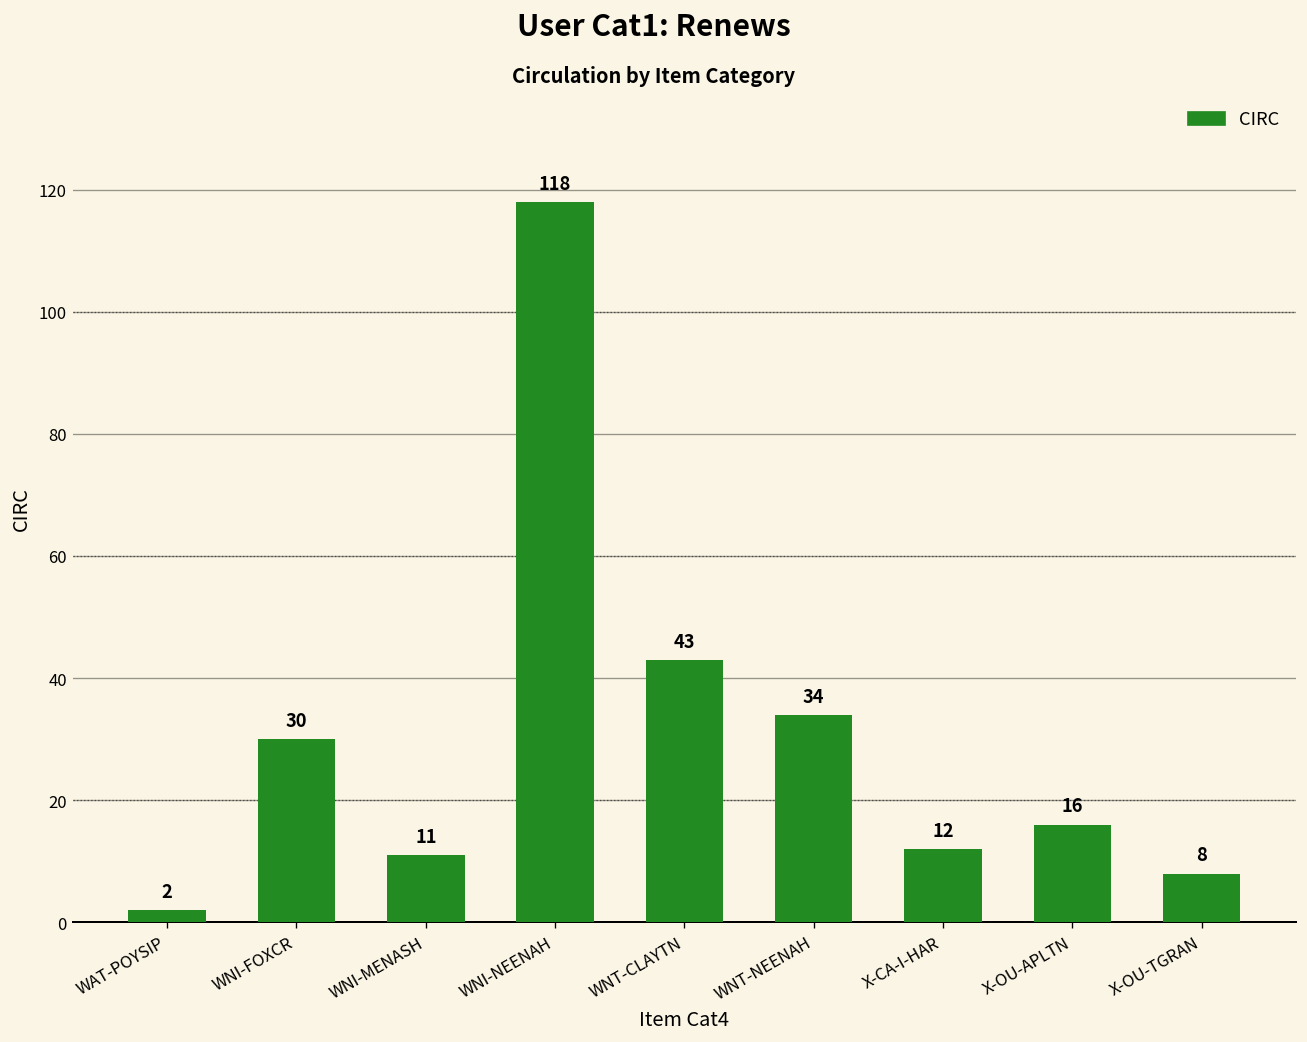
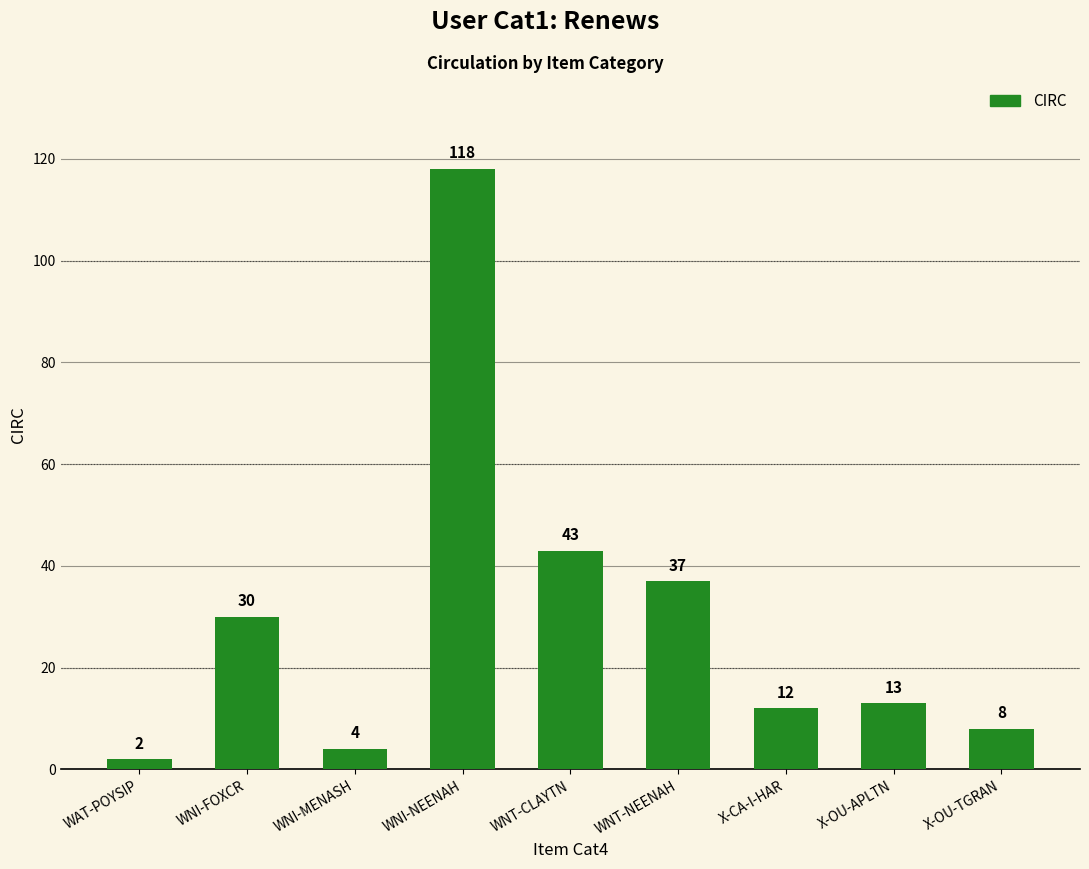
WNI-MENASH: 11 -> 4
WNT-NEENAH: 34 -> 37
X-OU-APLTN: 16 -> 13
